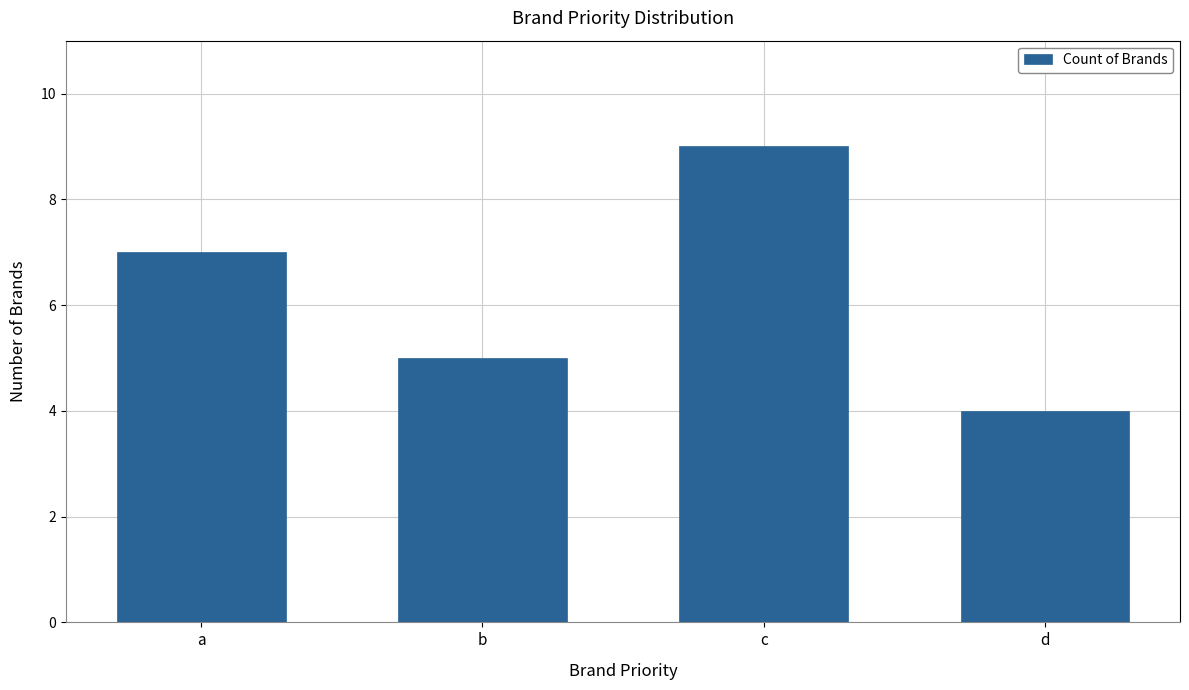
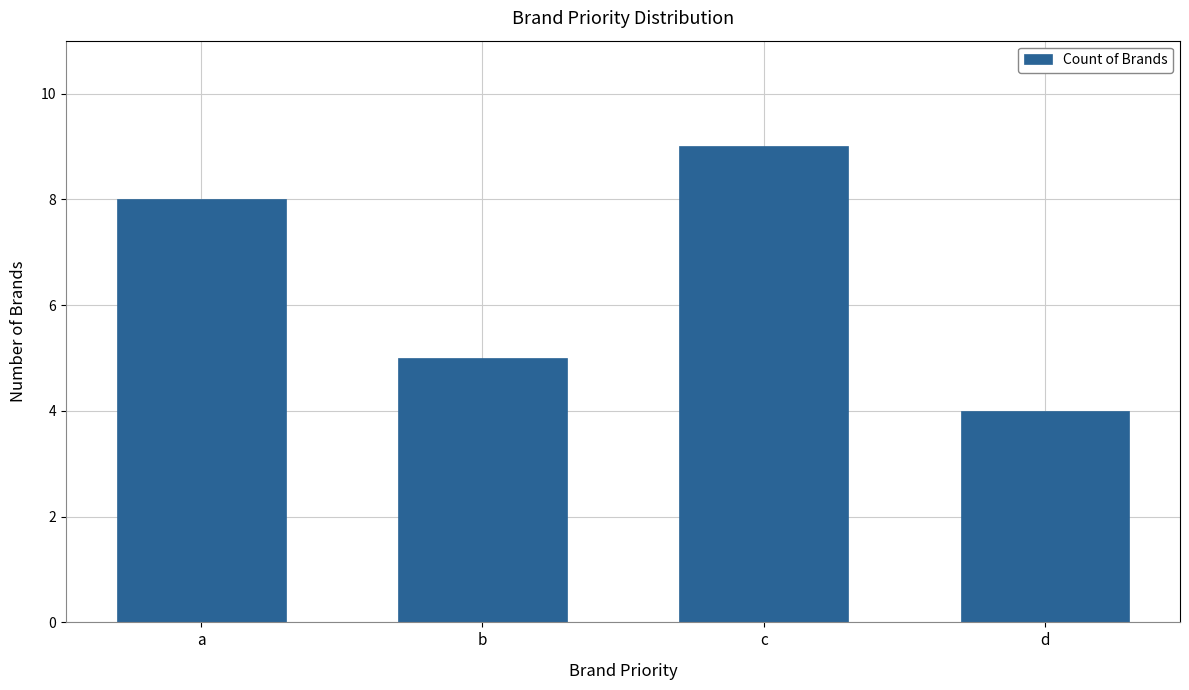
a: 7 -> 8
